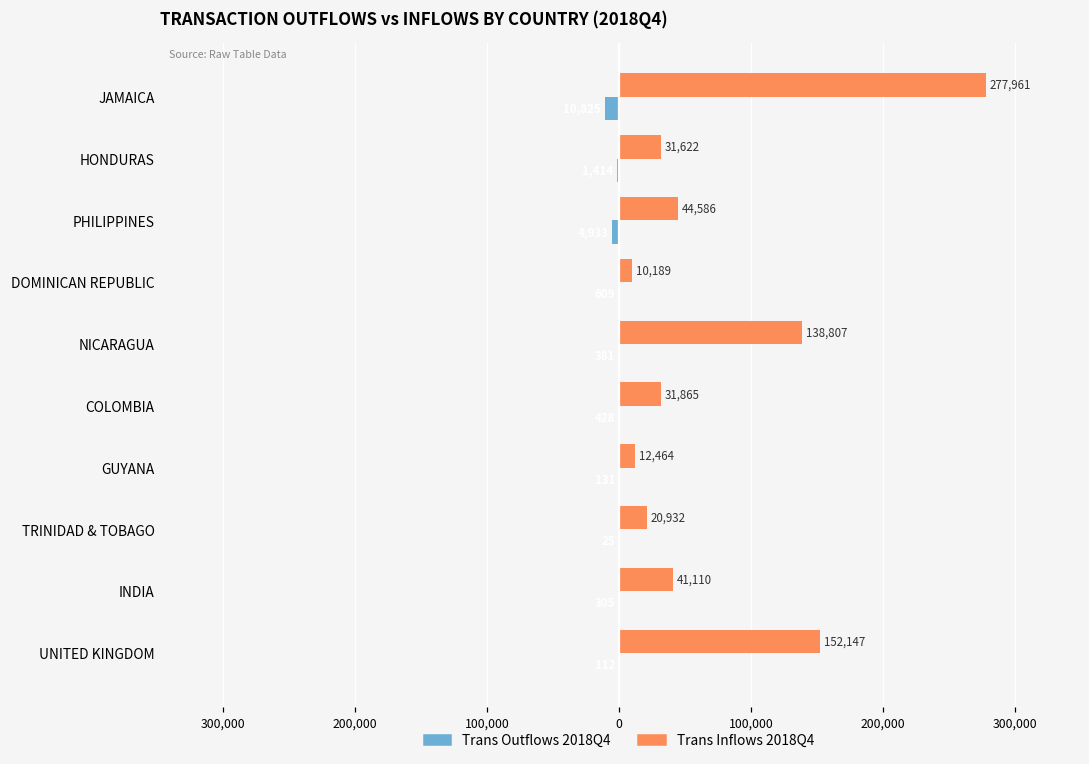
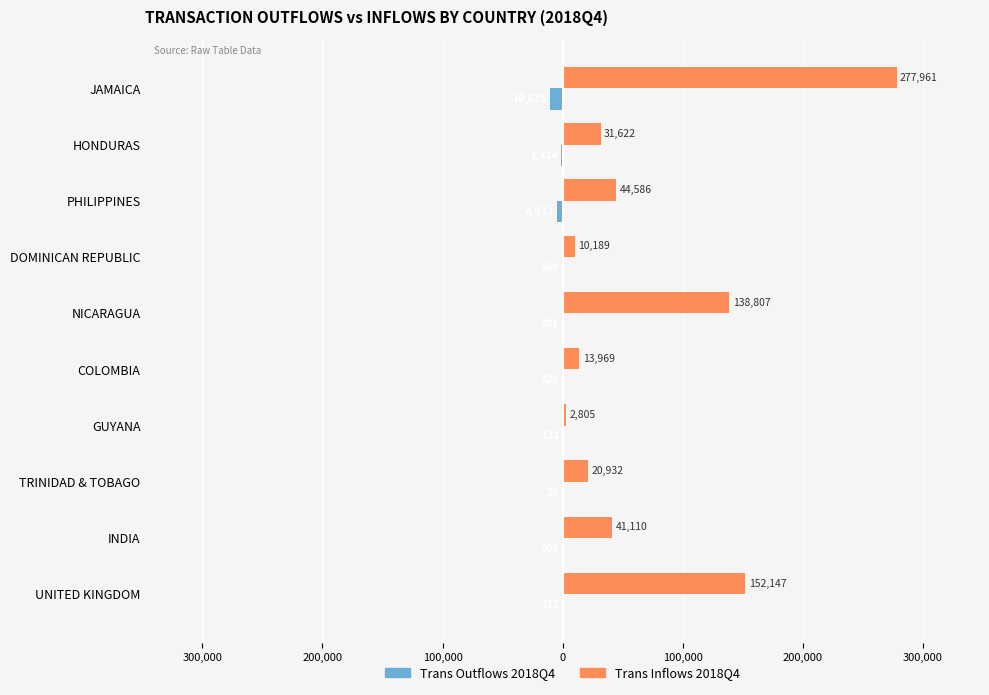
Trans Inflows 2018Q4, COLOMBIA: 31,865 -> 13,969
Trans Inflows 2018Q4, GUYANA: 12,464 -> 2,805
